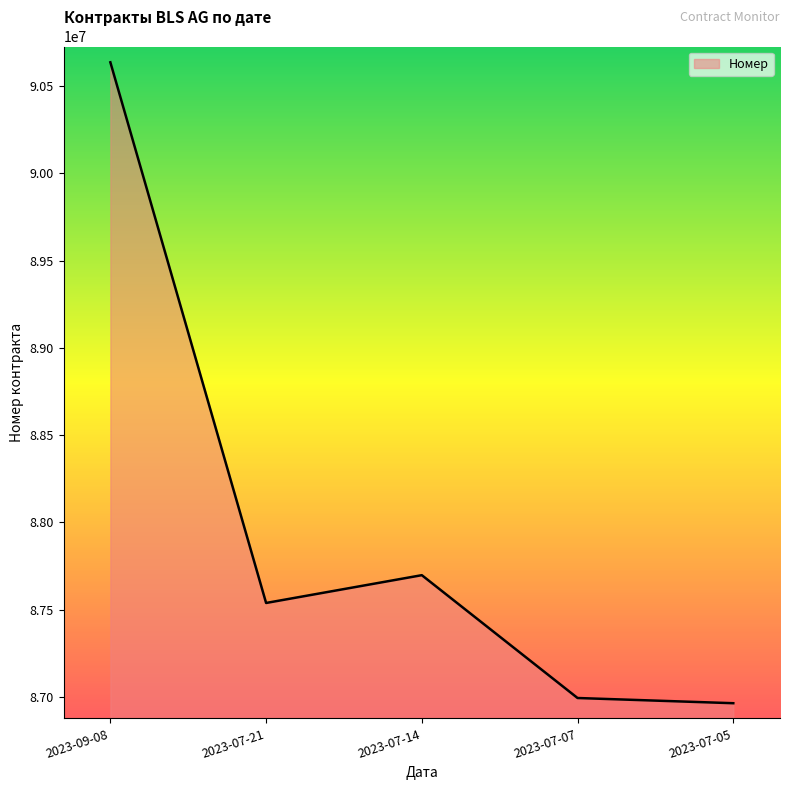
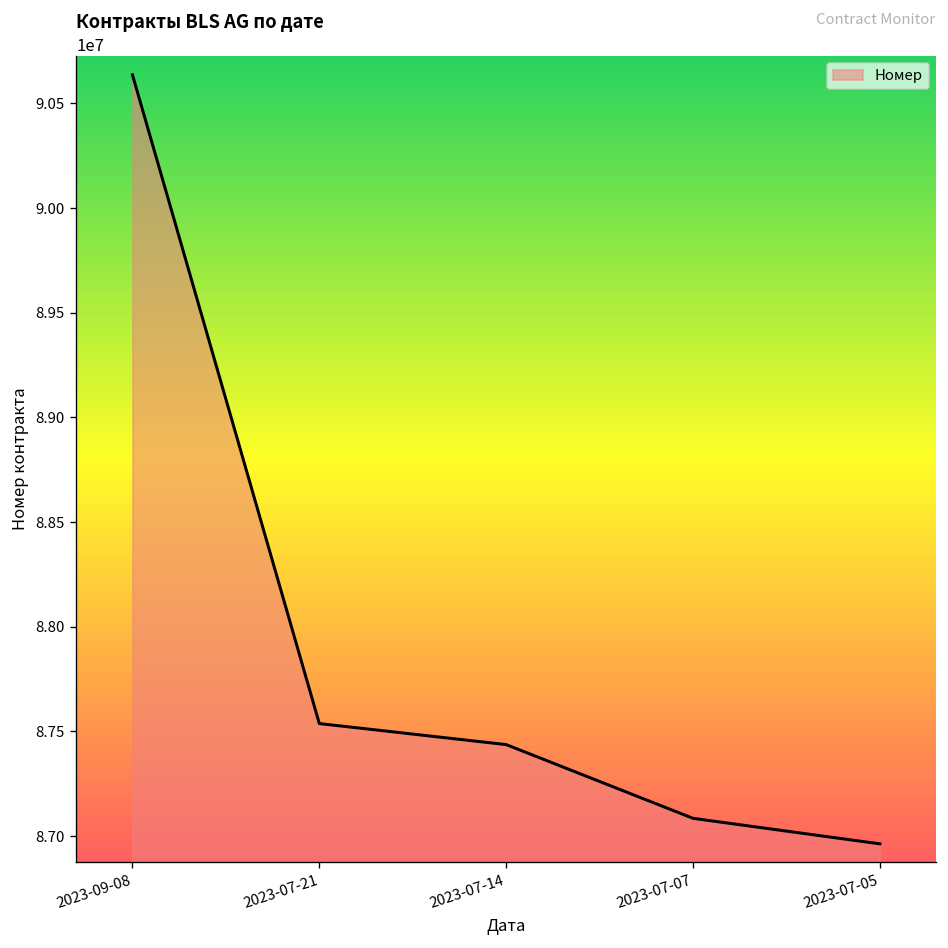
2023-07-14: 87700000 -> 87440000
2023-07-07: 86990000 -> 87090000
